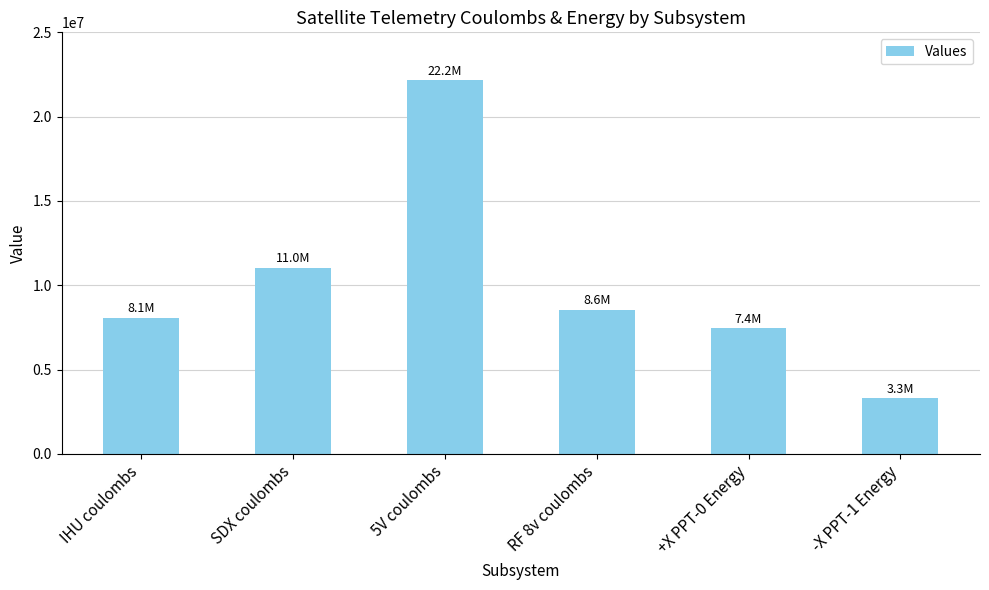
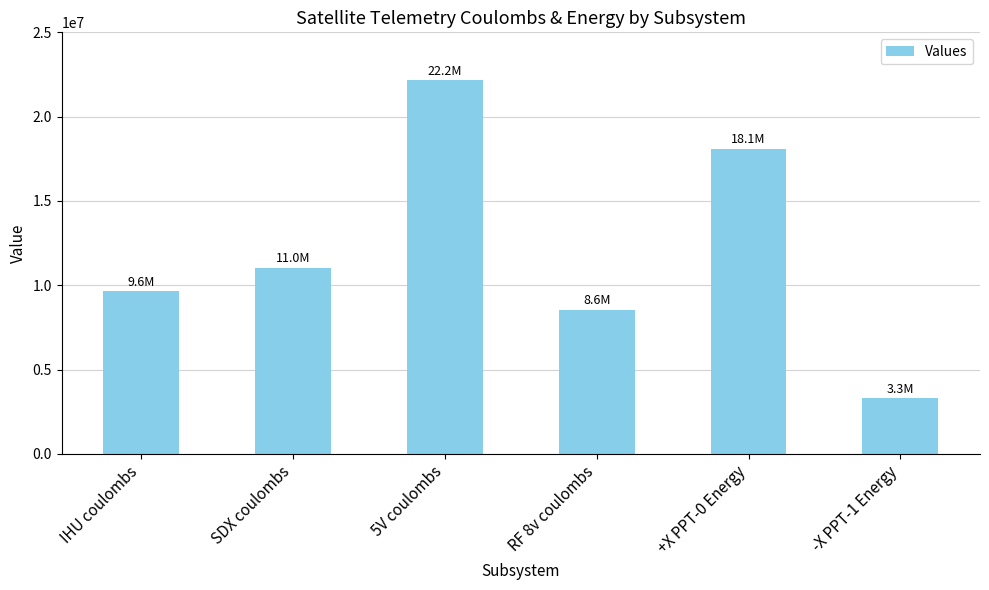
IHU coulombs: 8.1M -> 9.6M
+X PPT-0 Energy: 7.4M -> 18.1M
